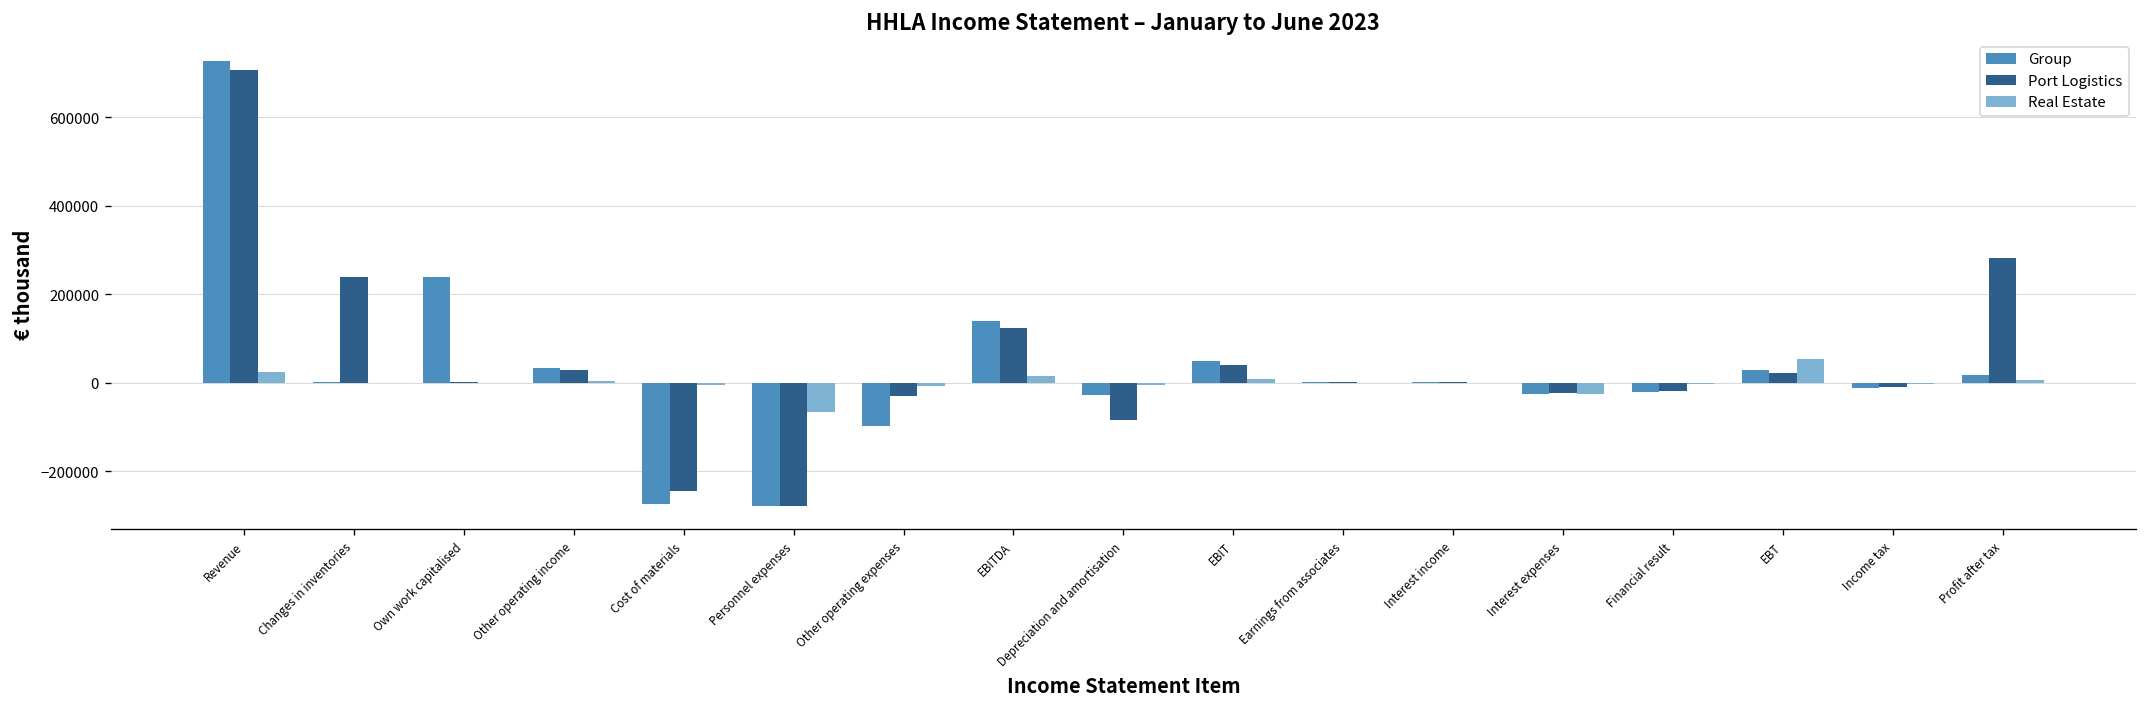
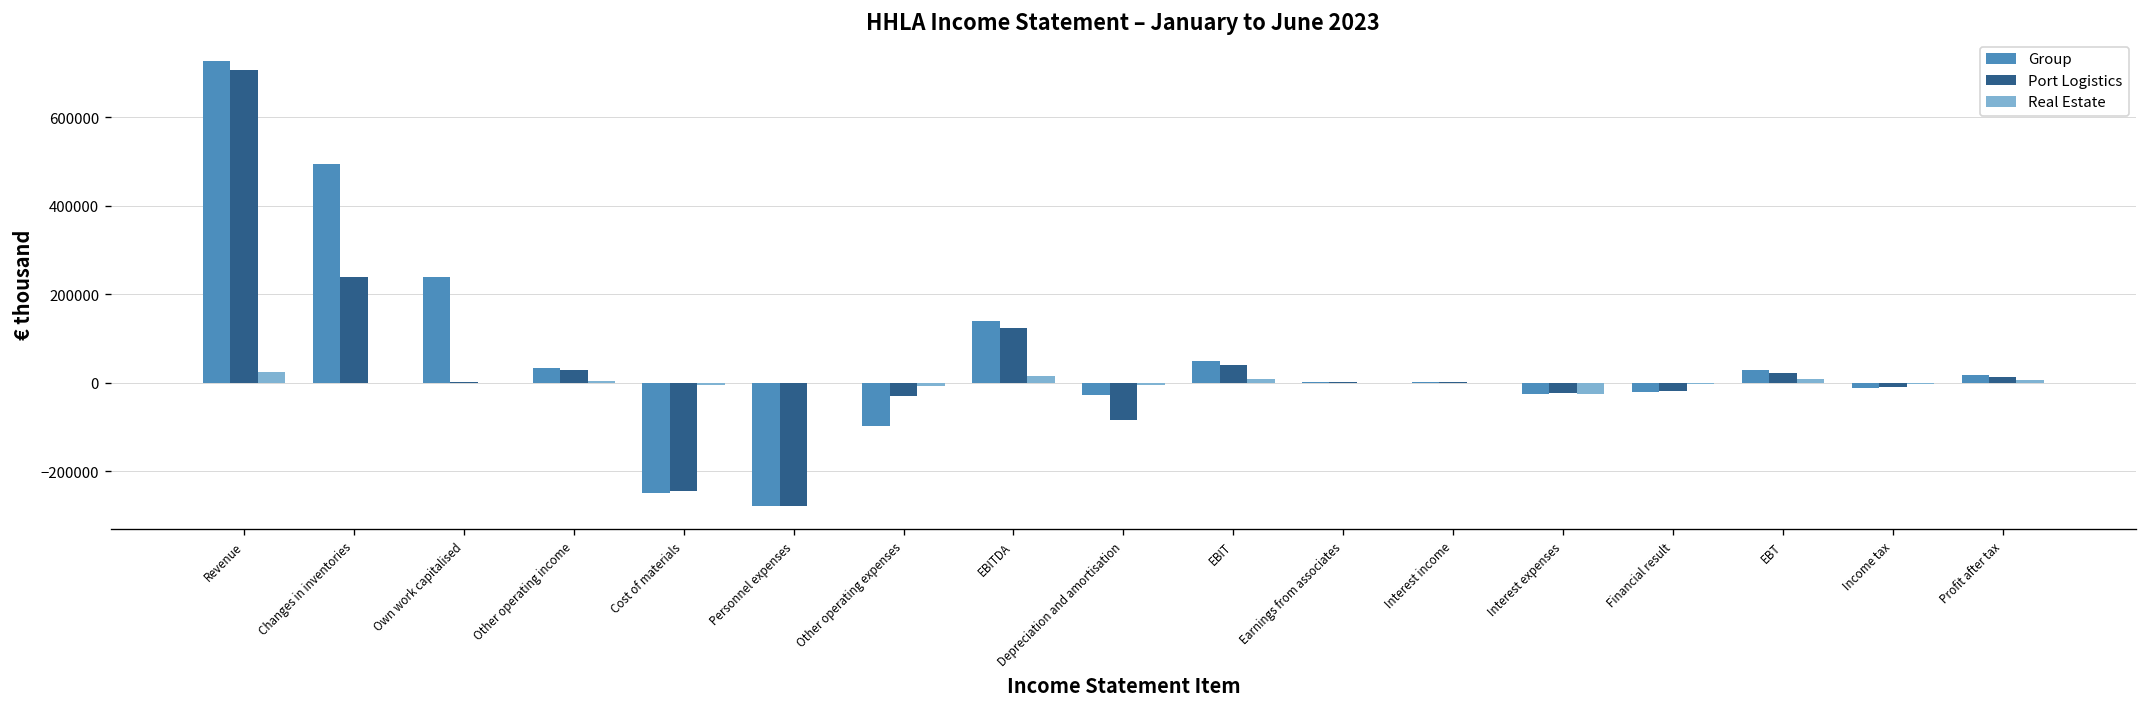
Group, Changes in inventories: 0 -> 490000
Group, Cost of materials: -270000 -> -250000
Real Estate, Personnel expenses: -60000 -> 0
Real Estate, EBT: 50000 -> 10000
Port Logistics, Profit after tax: 280000 -> 10000
